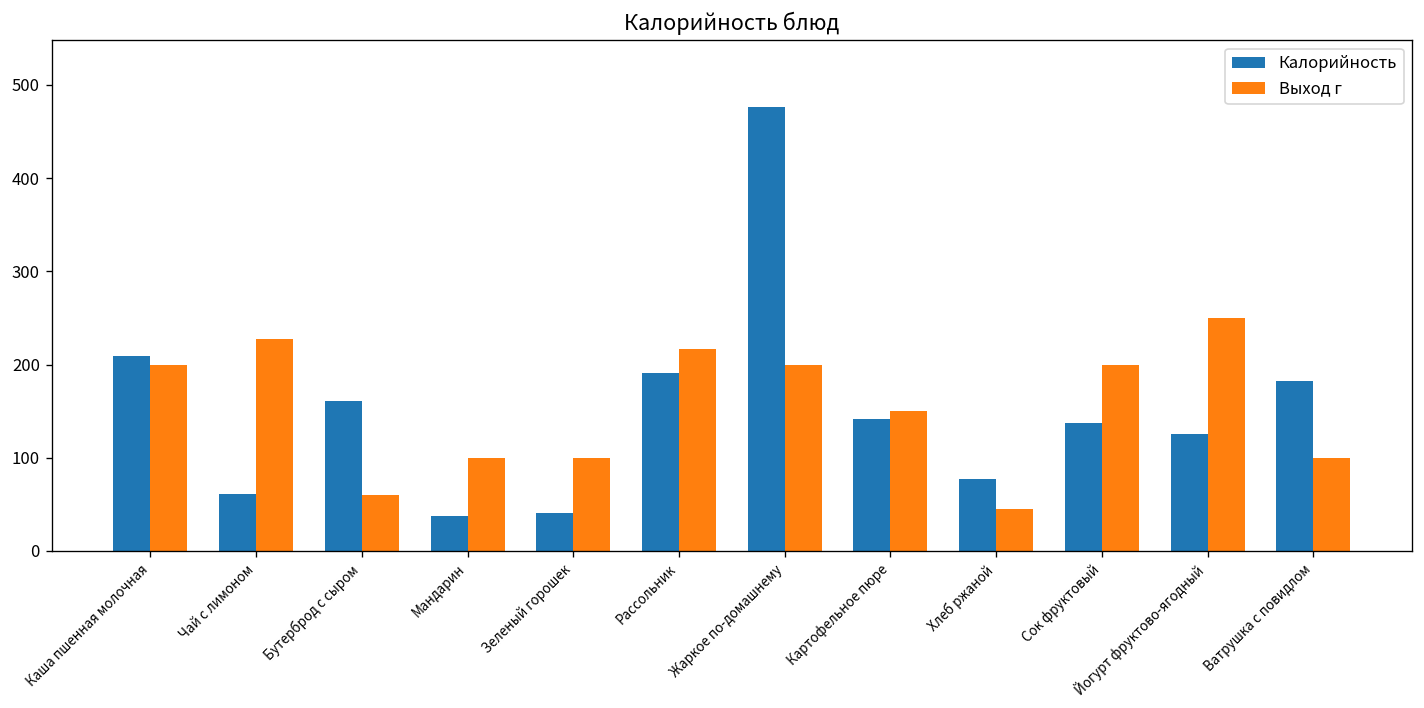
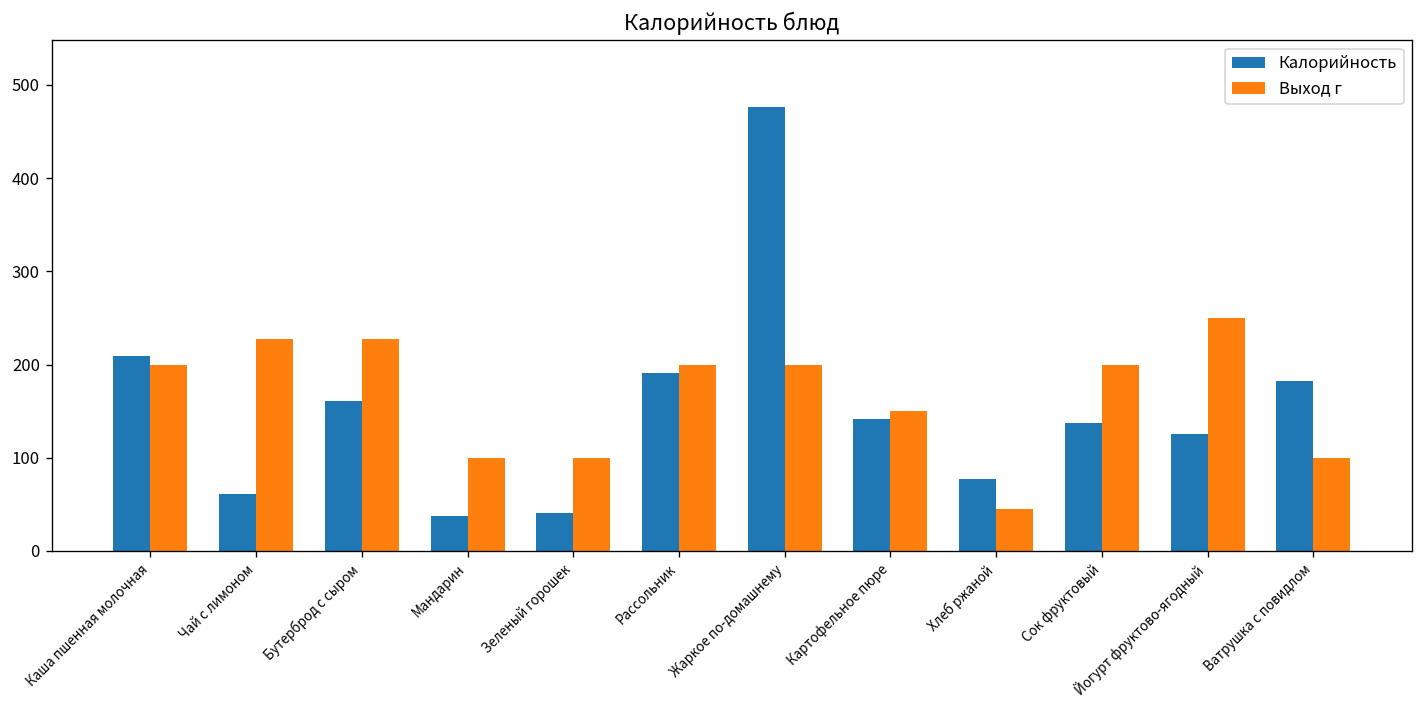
Выход г, Бутерброд с сыром: 60 -> 230
Выход г, Рассольник: 220 -> 200
